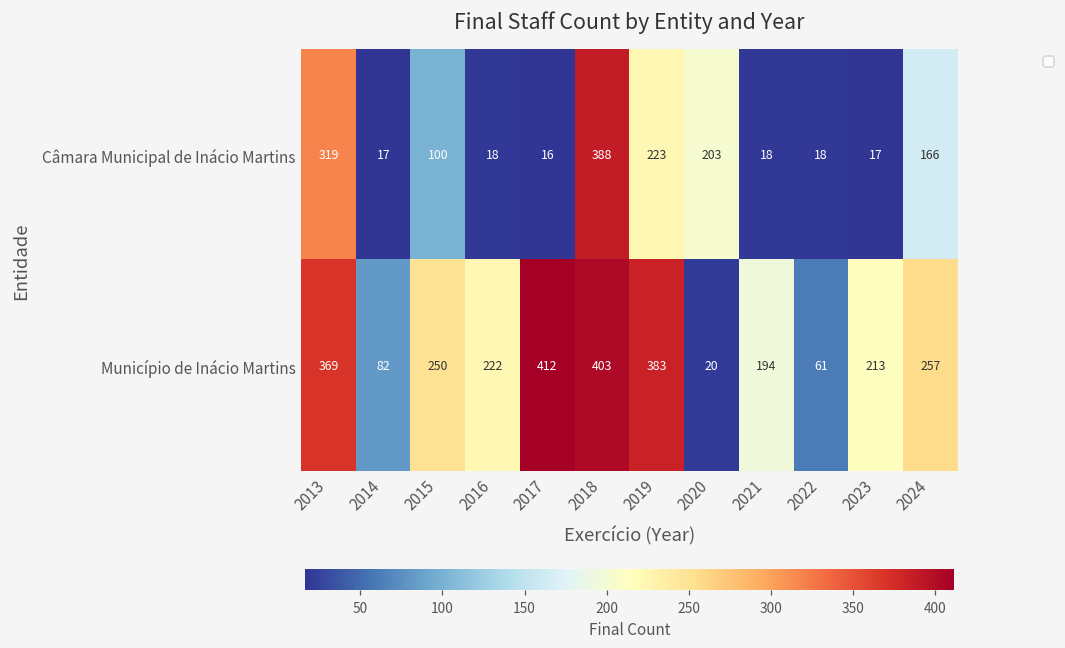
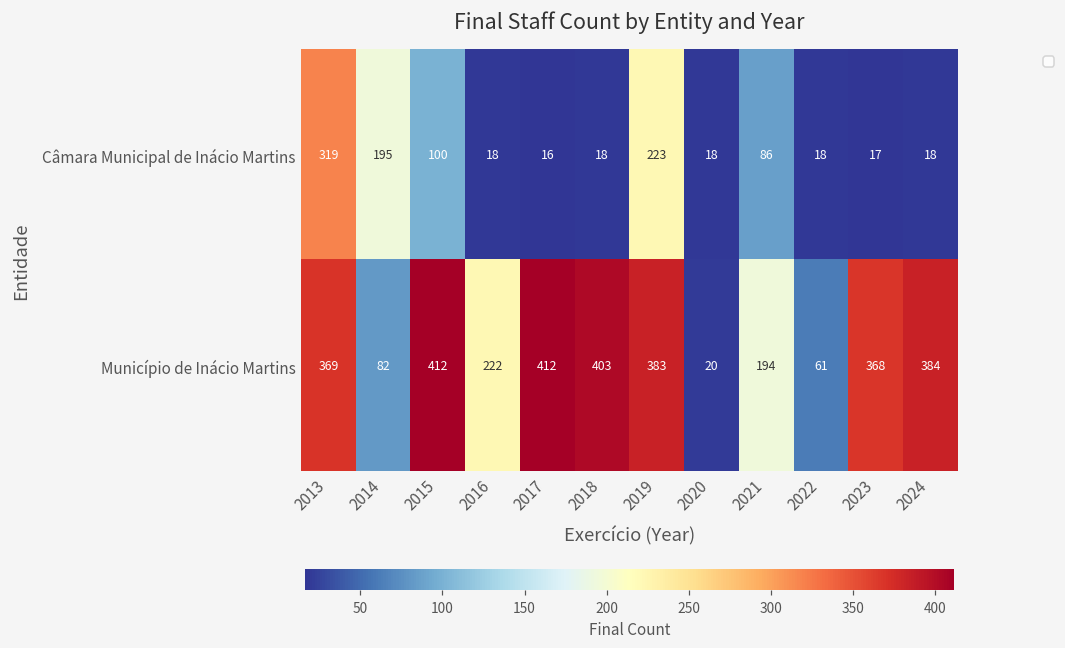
Câmara Municipal de Inácio Martins, 2014: 17 -> 195
Câmara Municipal de Inácio Martins, 2018: 388 -> 18
Câmara Municipal de Inácio Martins, 2020: 203 -> 18
Câmara Municipal de Inácio Martins, 2021: 18 -> 86
Câmara Municipal de Inácio Martins, 2024: 166 -> 18
Município de Inácio Martins, 2015: 250 -> 412
Município de Inácio Martins, 2023: 213 -> 368
Município de Inácio Martins, 2024: 257 -> 384
